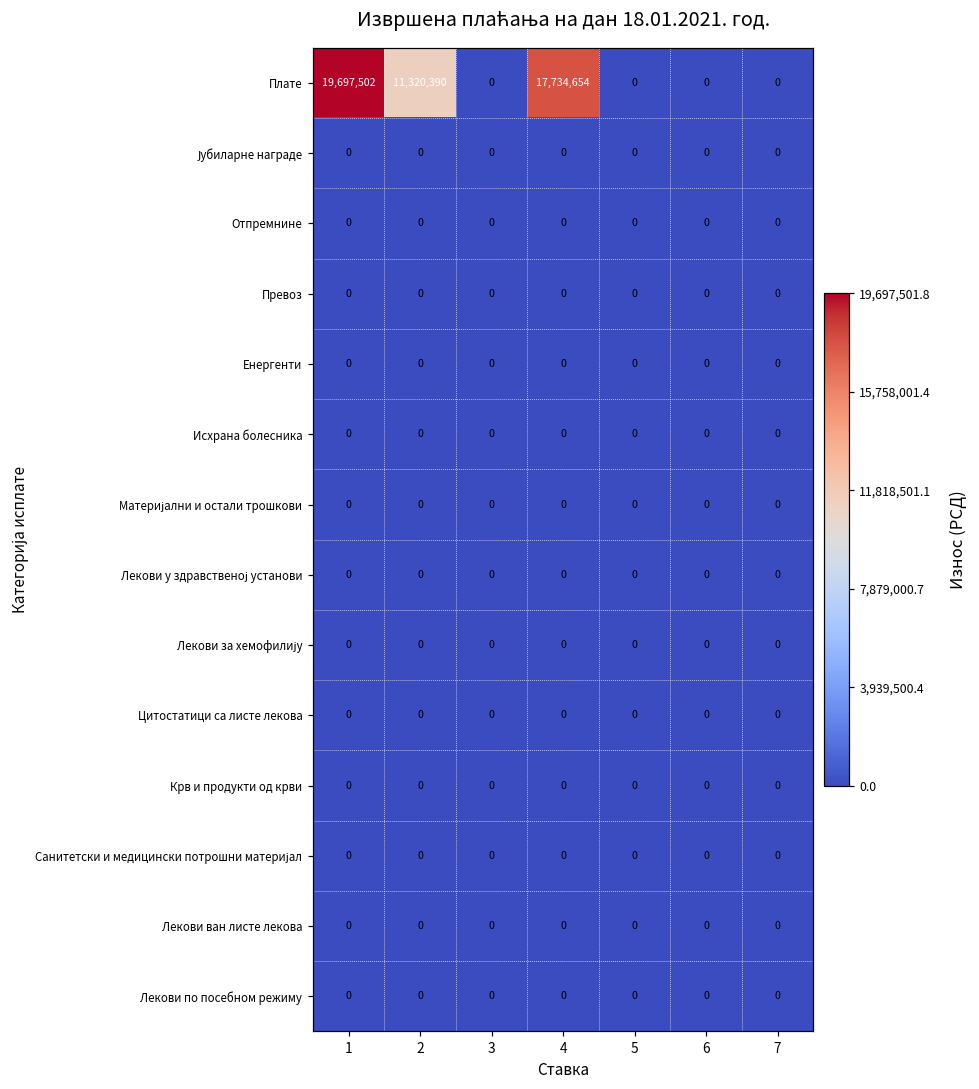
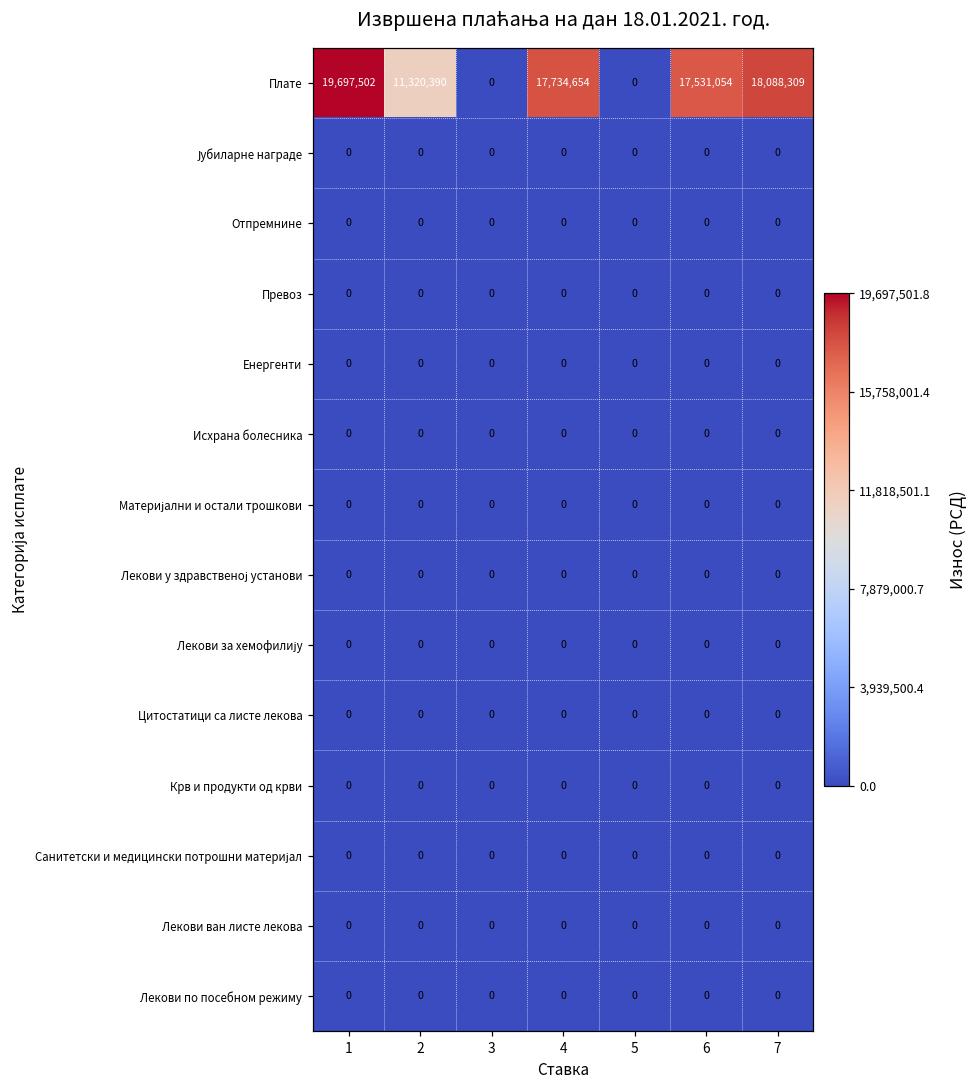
Плате, 6: 0 -> 17,531,054
Плате, 7: 0 -> 18,088,309
